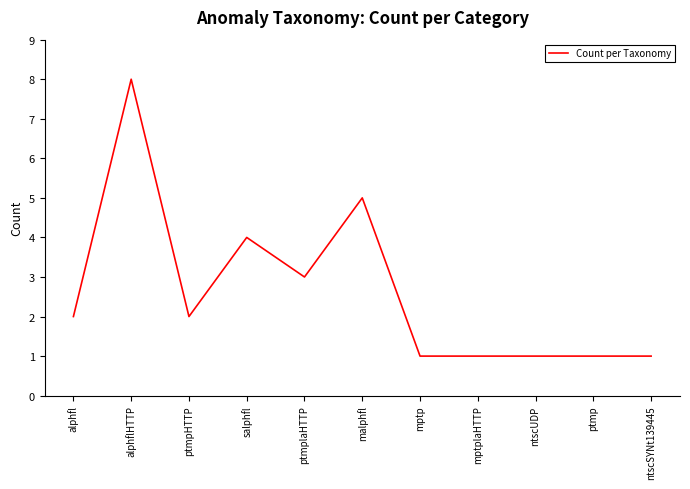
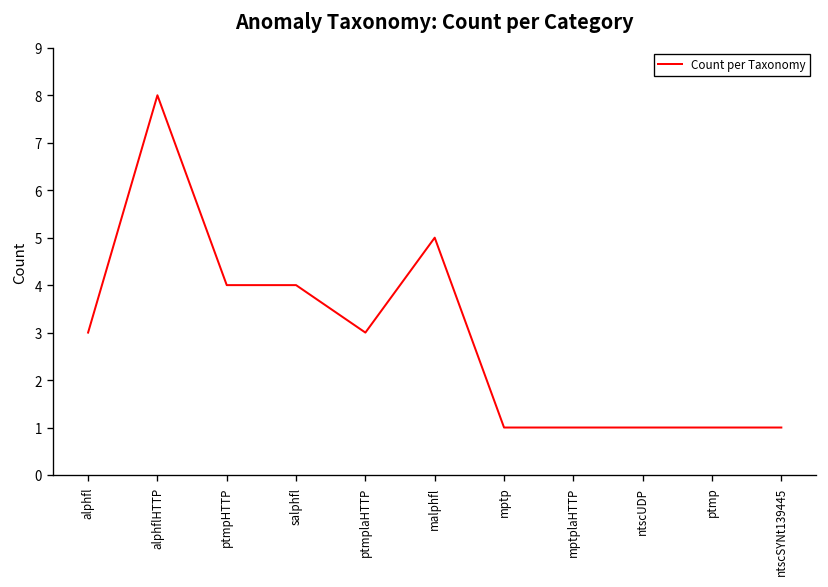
alphfl: 2 -> 3
ptmpHTTP: 2 -> 4
